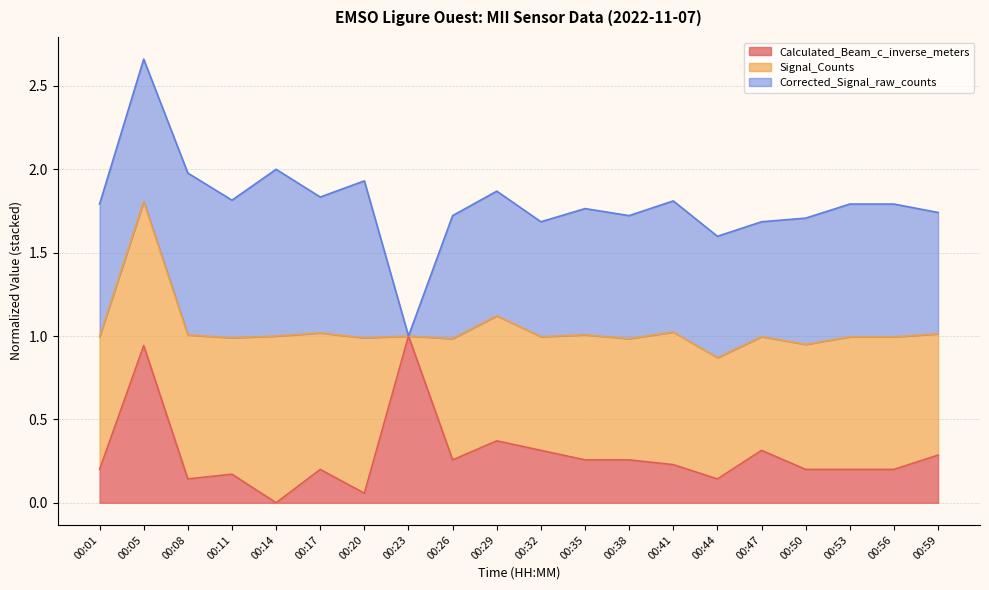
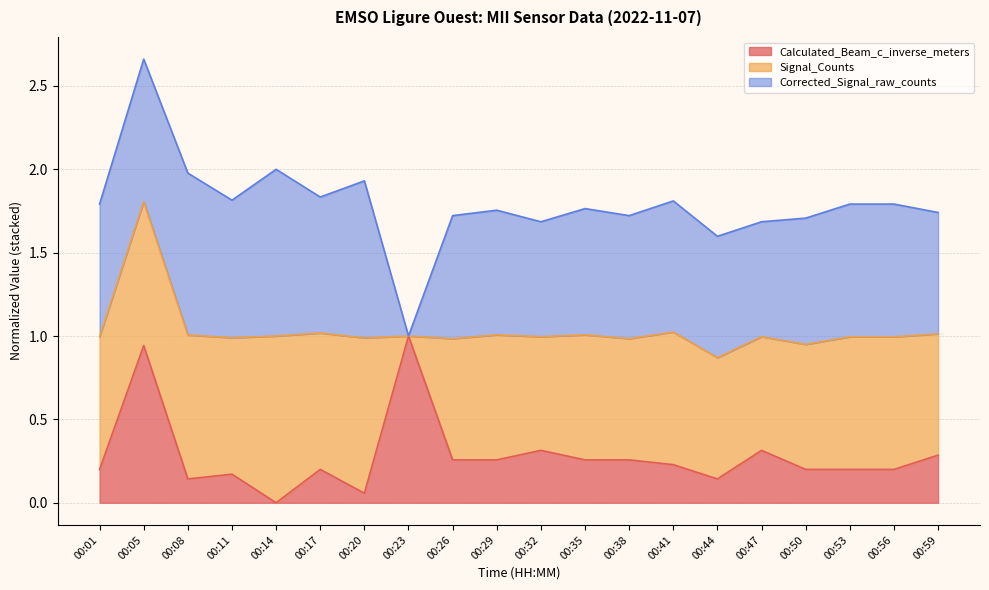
Calculated_Beam_c_inverse_meters, 00:29: 0.37 -> 0.26
